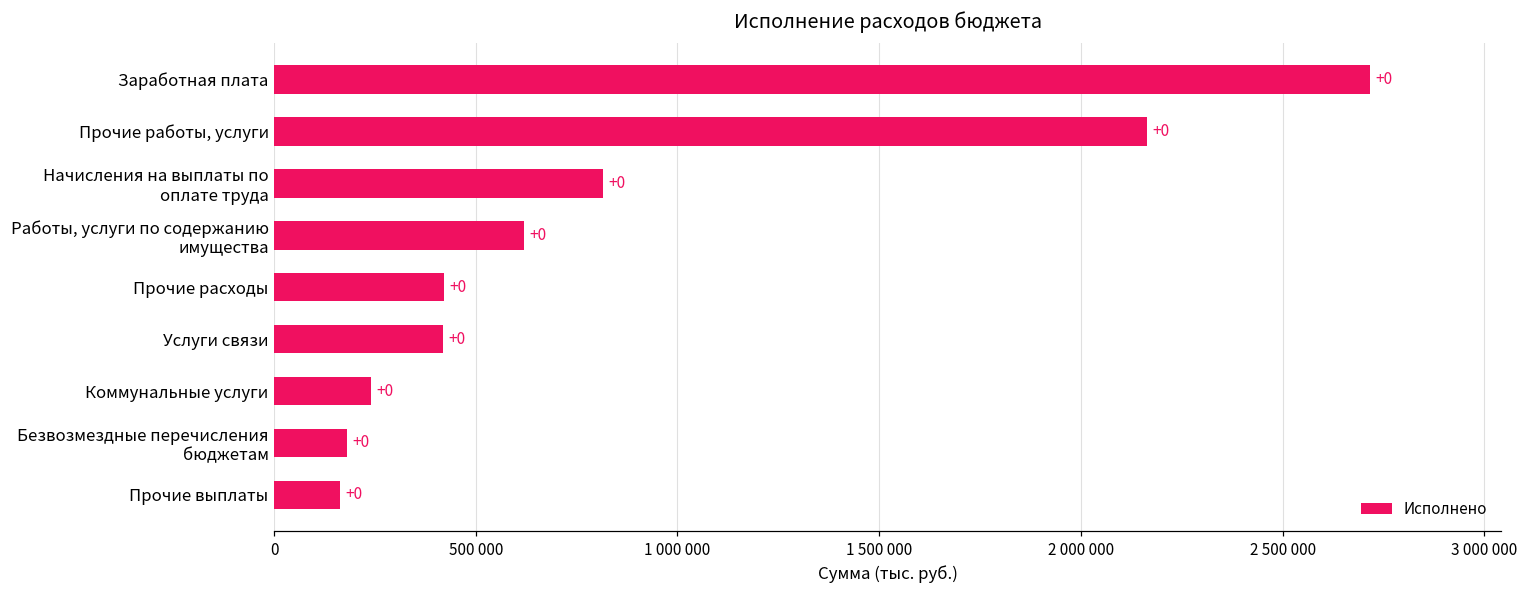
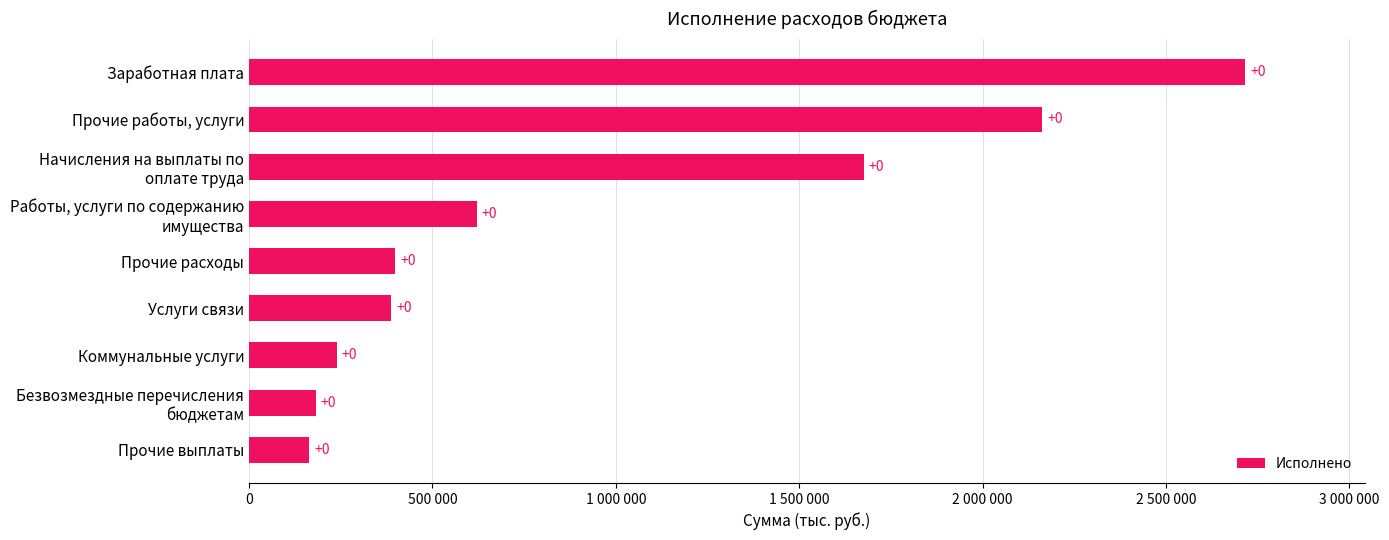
Начисления на выплаты по оплате труда: 820000 -> 1680000
Прочие расходы: 420000 -> 400000
Услуги связи: 420000 -> 390000
